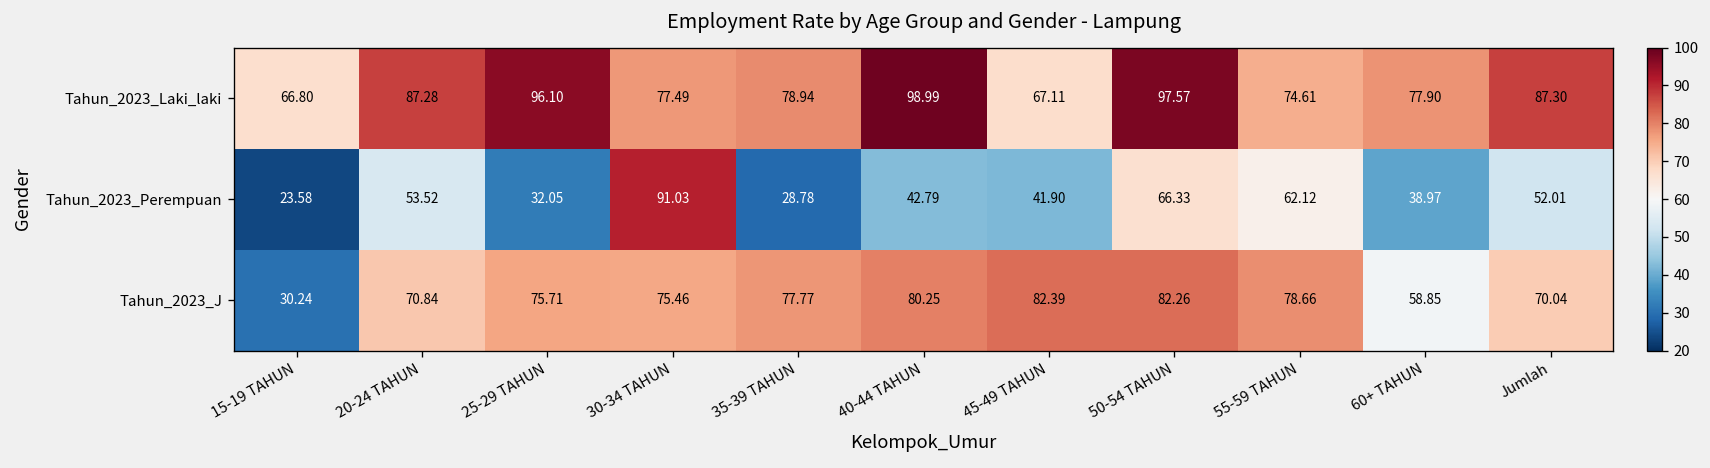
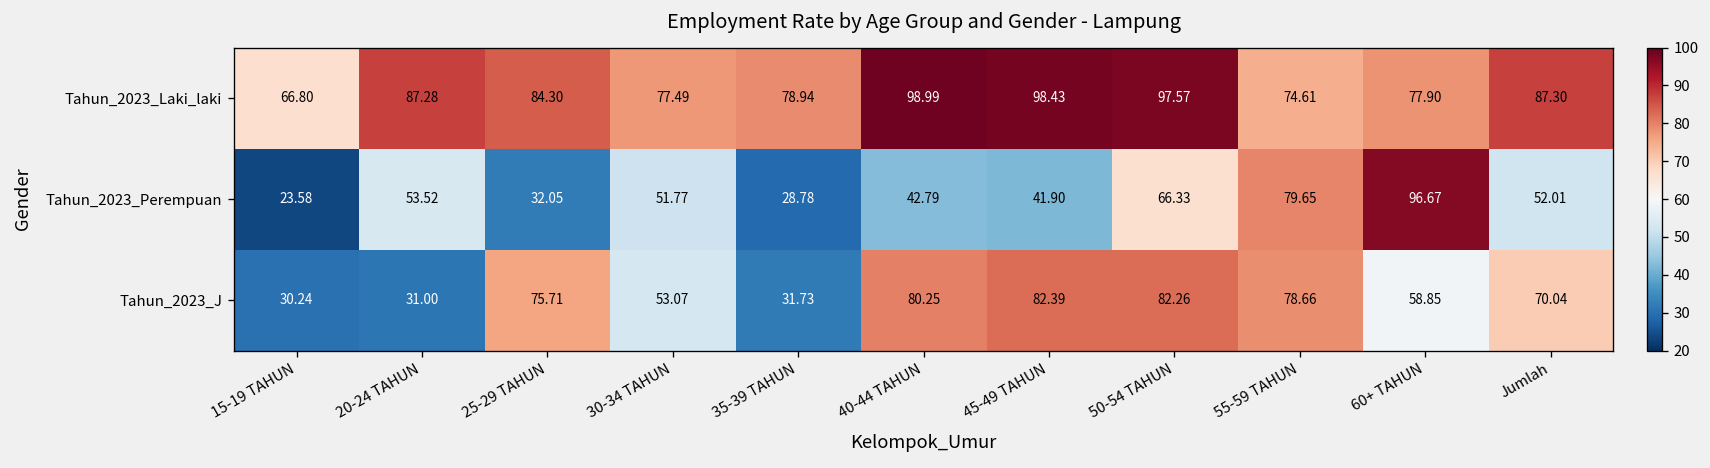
Tahun_2023_Laki_laki, 25-29 TAHUN: 96.10 -> 84.30
Tahun_2023_Laki_laki, 45-49 TAHUN: 67.11 -> 98.43
Tahun_2023_Perempuan, 30-34 TAHUN: 91.03 -> 51.77
Tahun_2023_Perempuan, 55-59 TAHUN: 62.12 -> 79.65
Tahun_2023_Perempuan, 60+ TAHUN: 38.97 -> 96.67
Tahun_2023_J, 20-24 TAHUN: 70.84 -> 31.00
Tahun_2023_J, 30-34 TAHUN: 75.46 -> 53.07
Tahun_2023_J, 35-39 TAHUN: 77.77 -> 31.73
